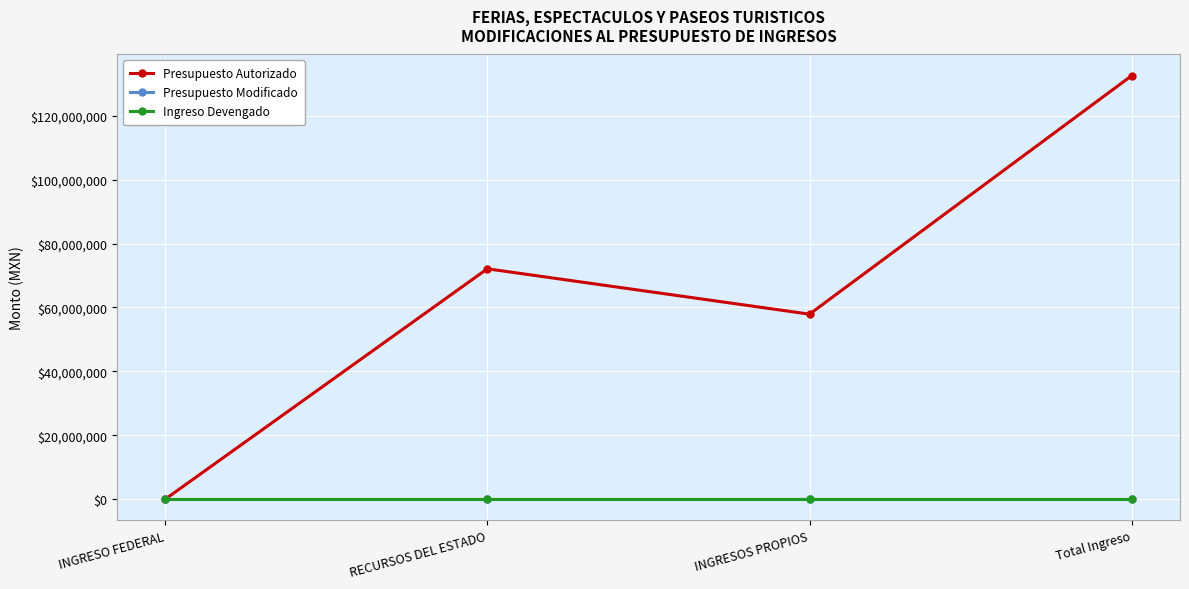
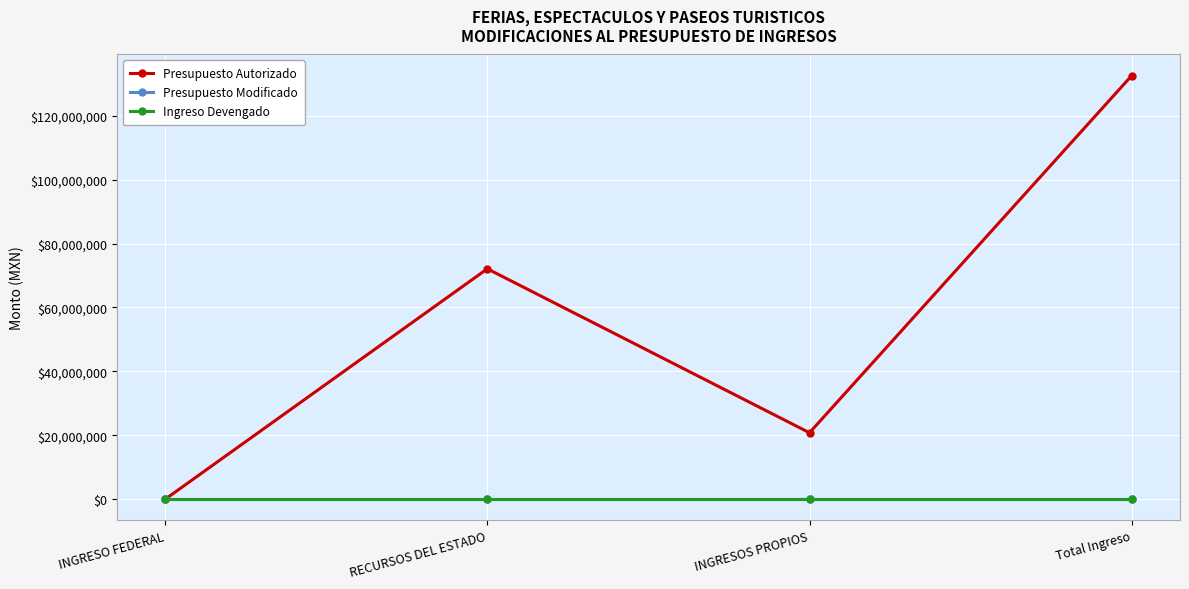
Presupuesto Autorizado, INGRESOS PROPIOS: $58,000,000 -> $21,000,000
